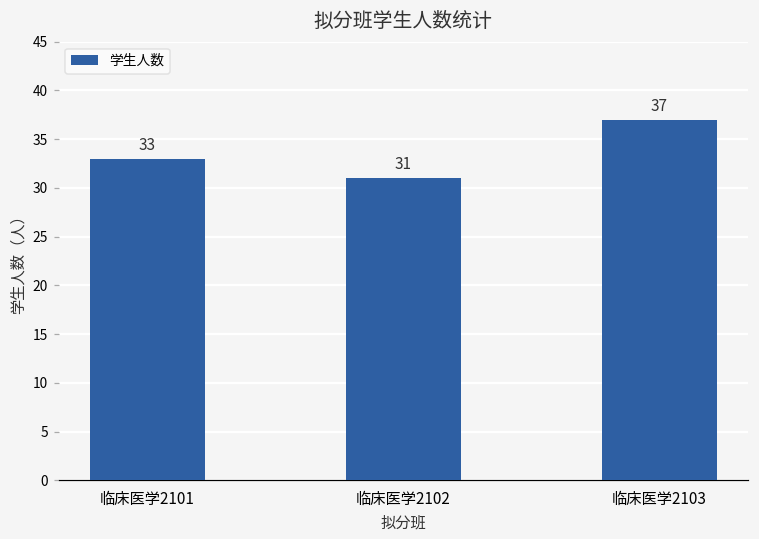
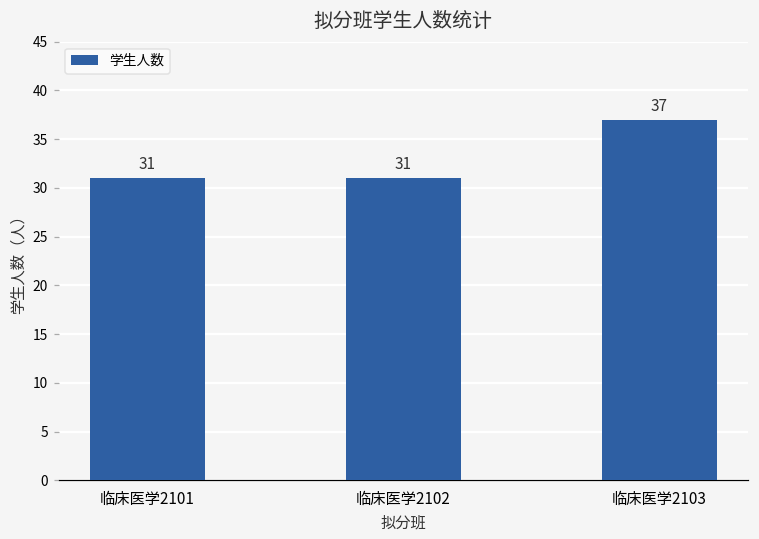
临床医学2101: 33 -> 31
